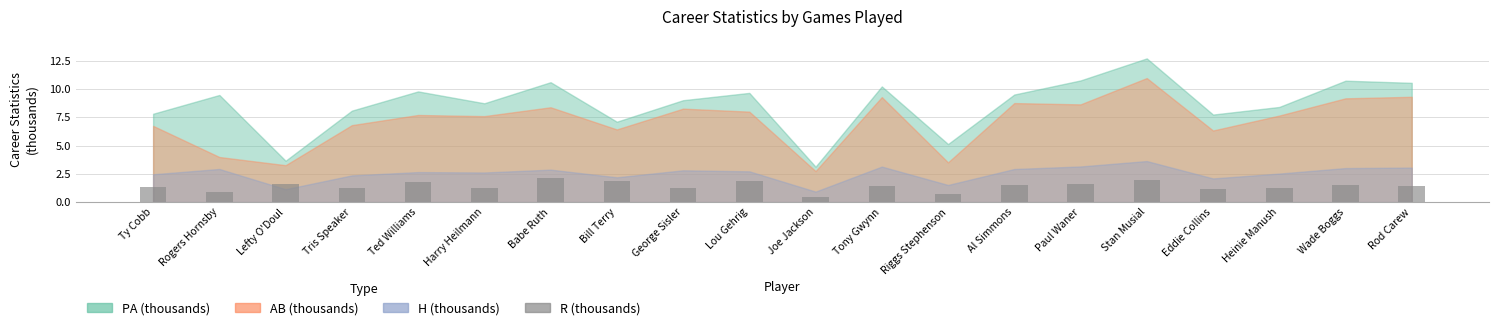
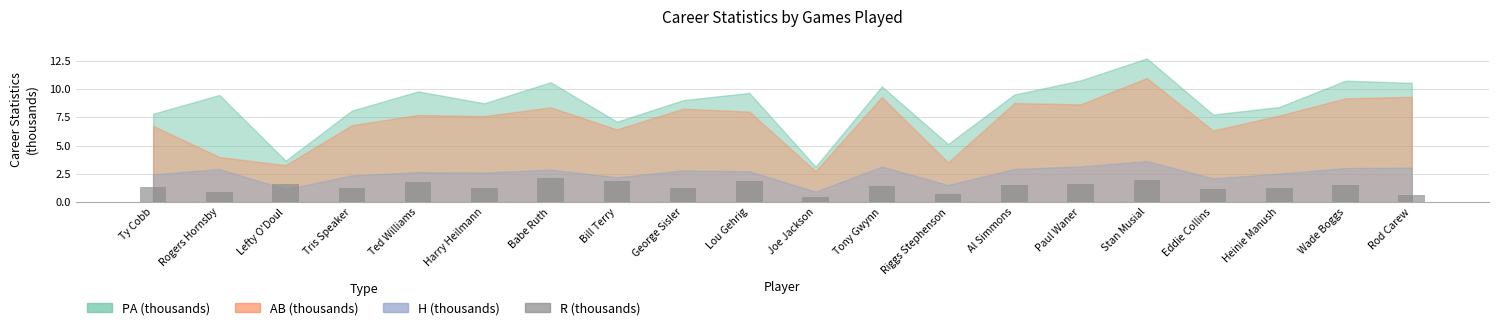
R (thousands), Rod Carew: 1.4 -> 0.6
